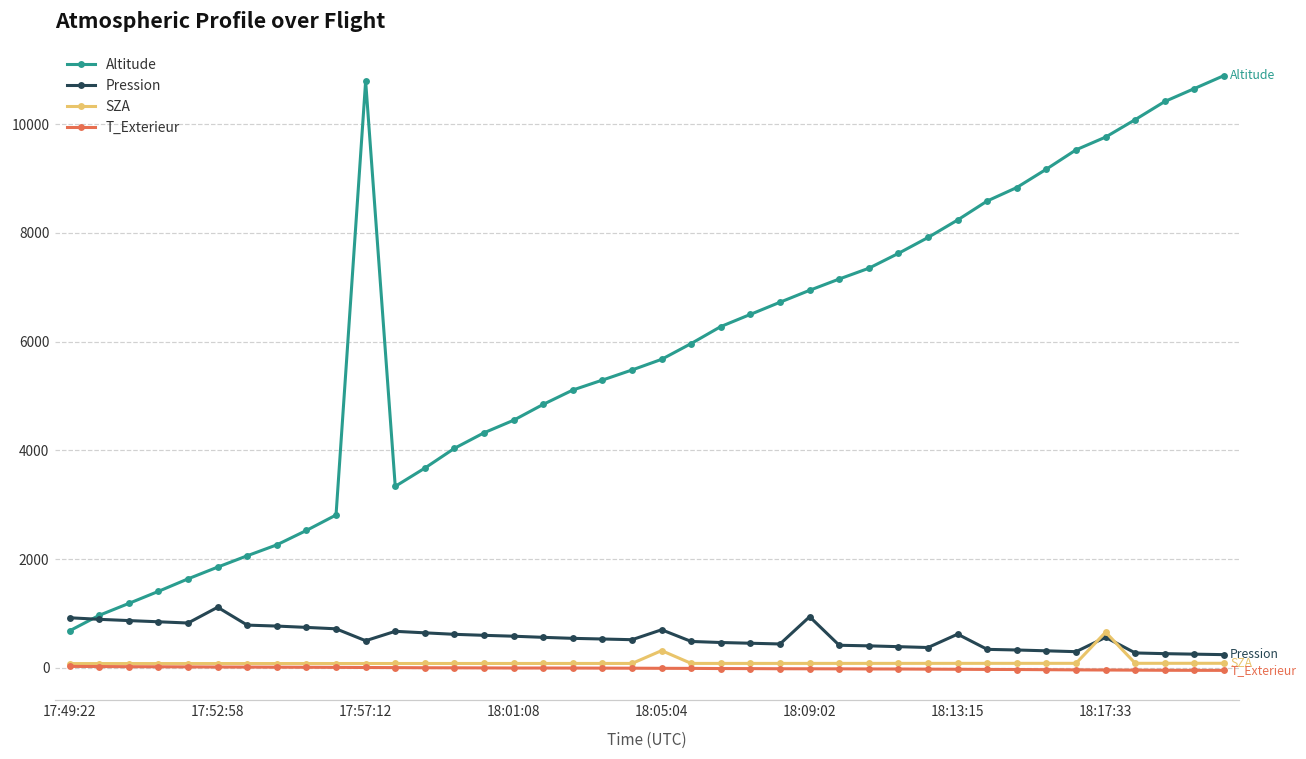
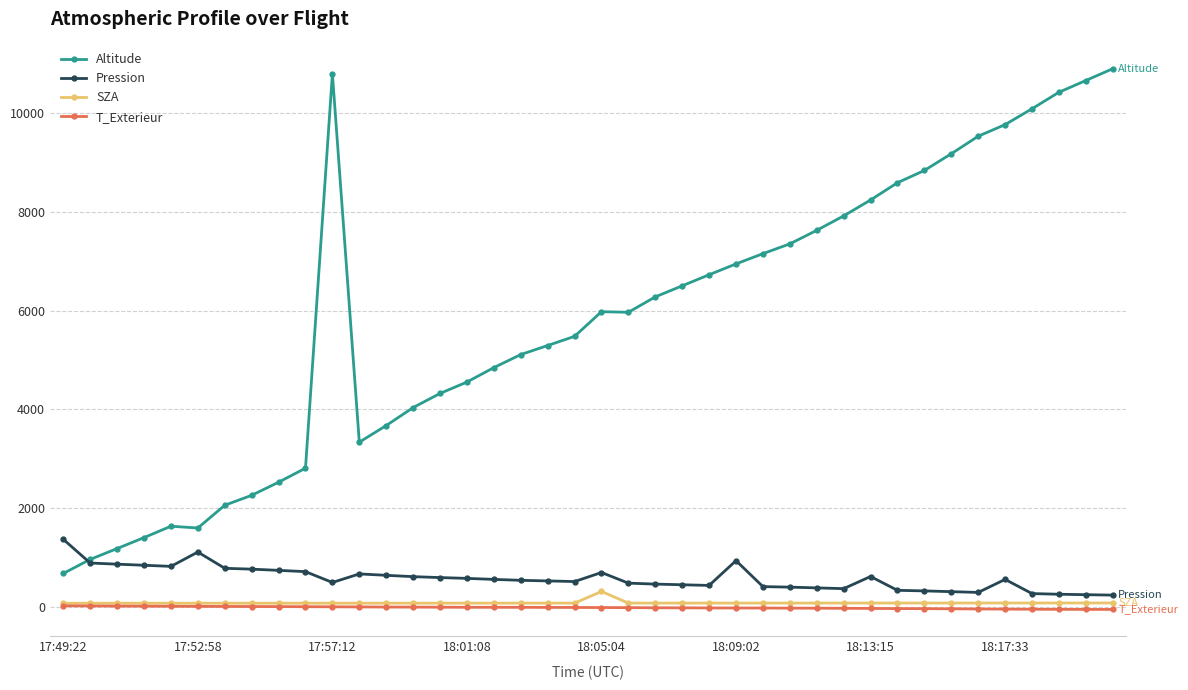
Pression, 17:49:22: 900 -> 1400
Altitude, 17:52:58: 1900 -> 1600
Altitude, 18:05:04: 5700 -> 6000
SZA, 18:17:33: 700 -> 100
